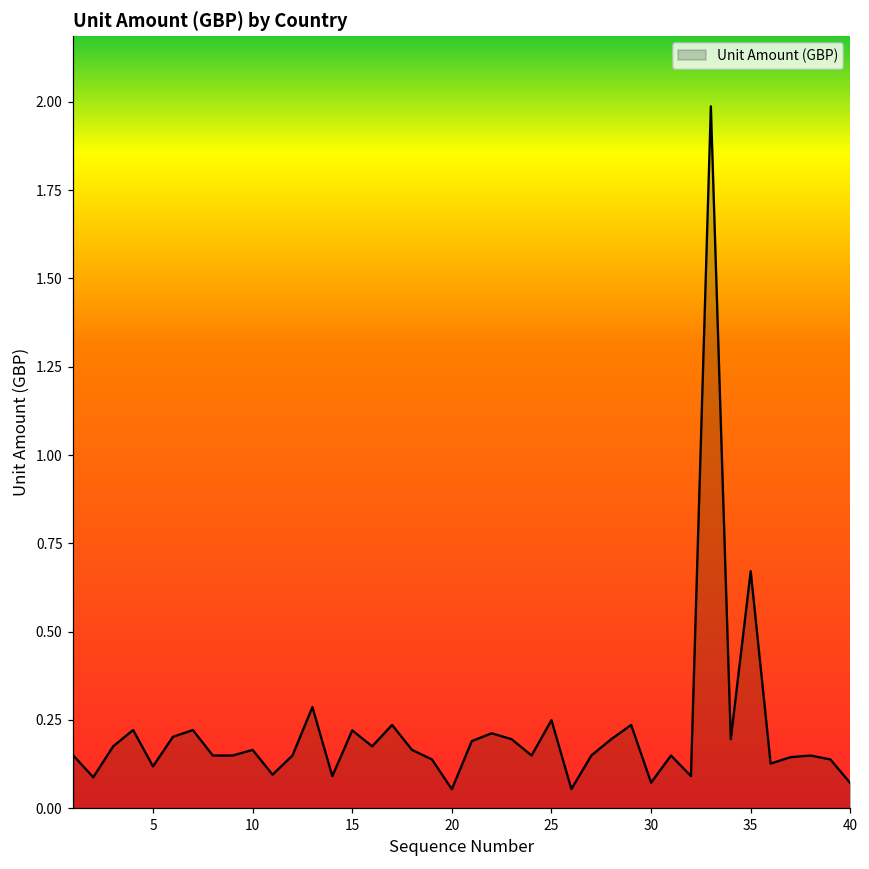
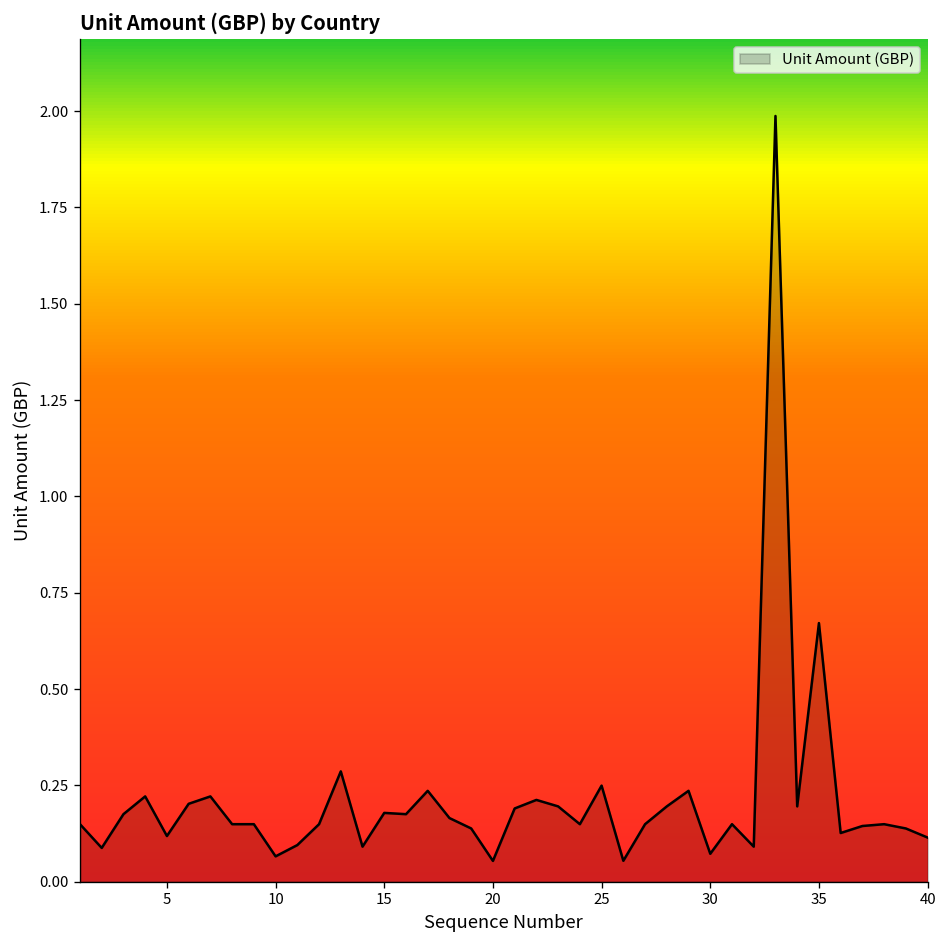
10: 0.17 -> 0.07
15: 0.22 -> 0.18
40: 0.07 -> 0.11
